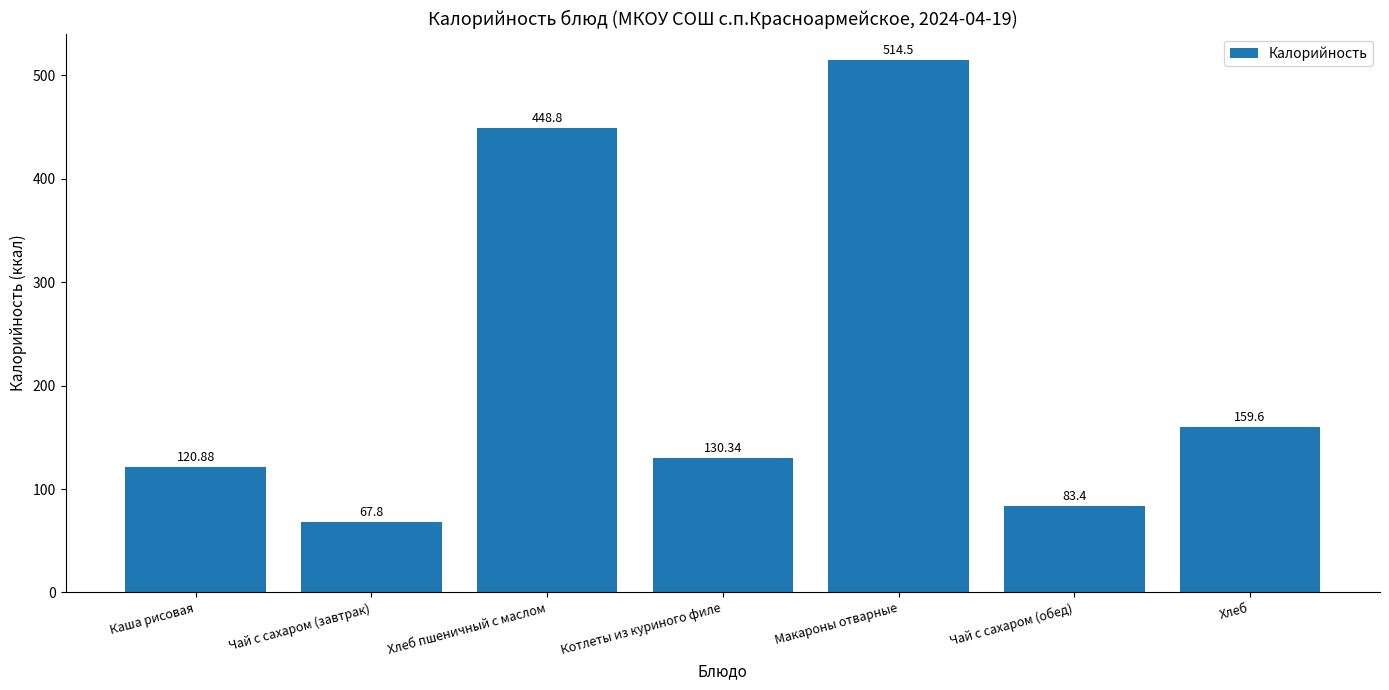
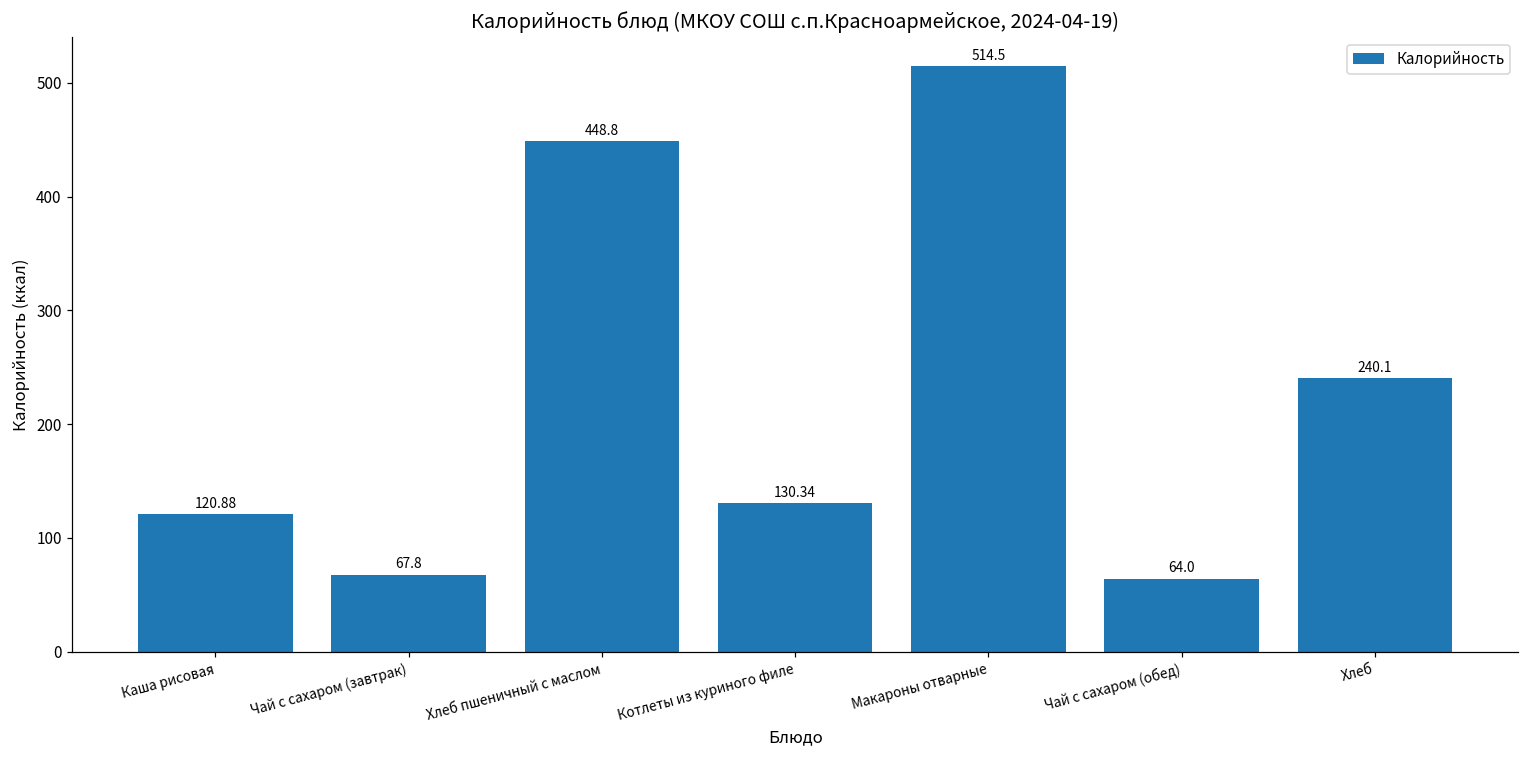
Чай с сахаром (обед): 83.4 -> 64.0
Хлеб: 159.6 -> 240.1
